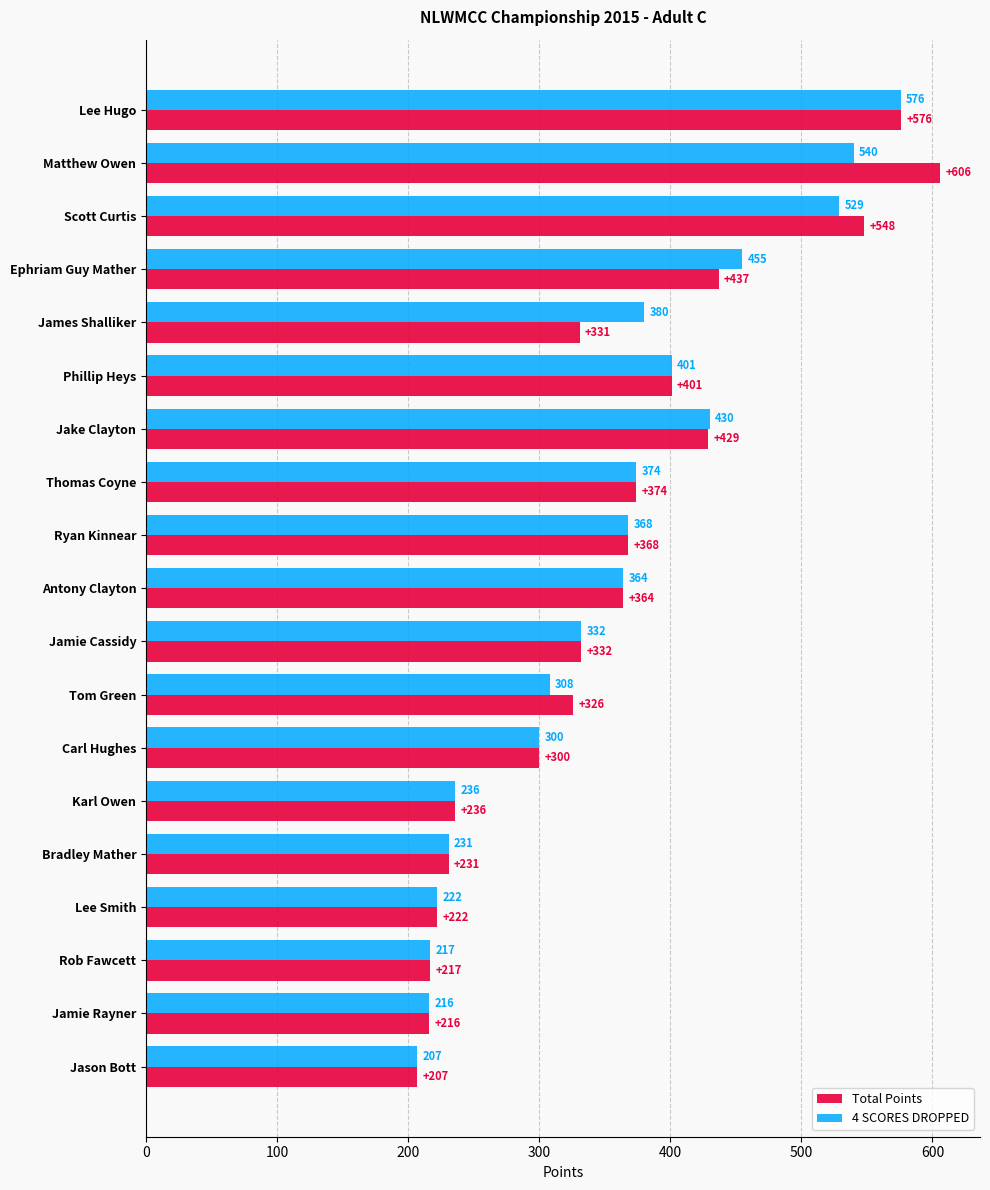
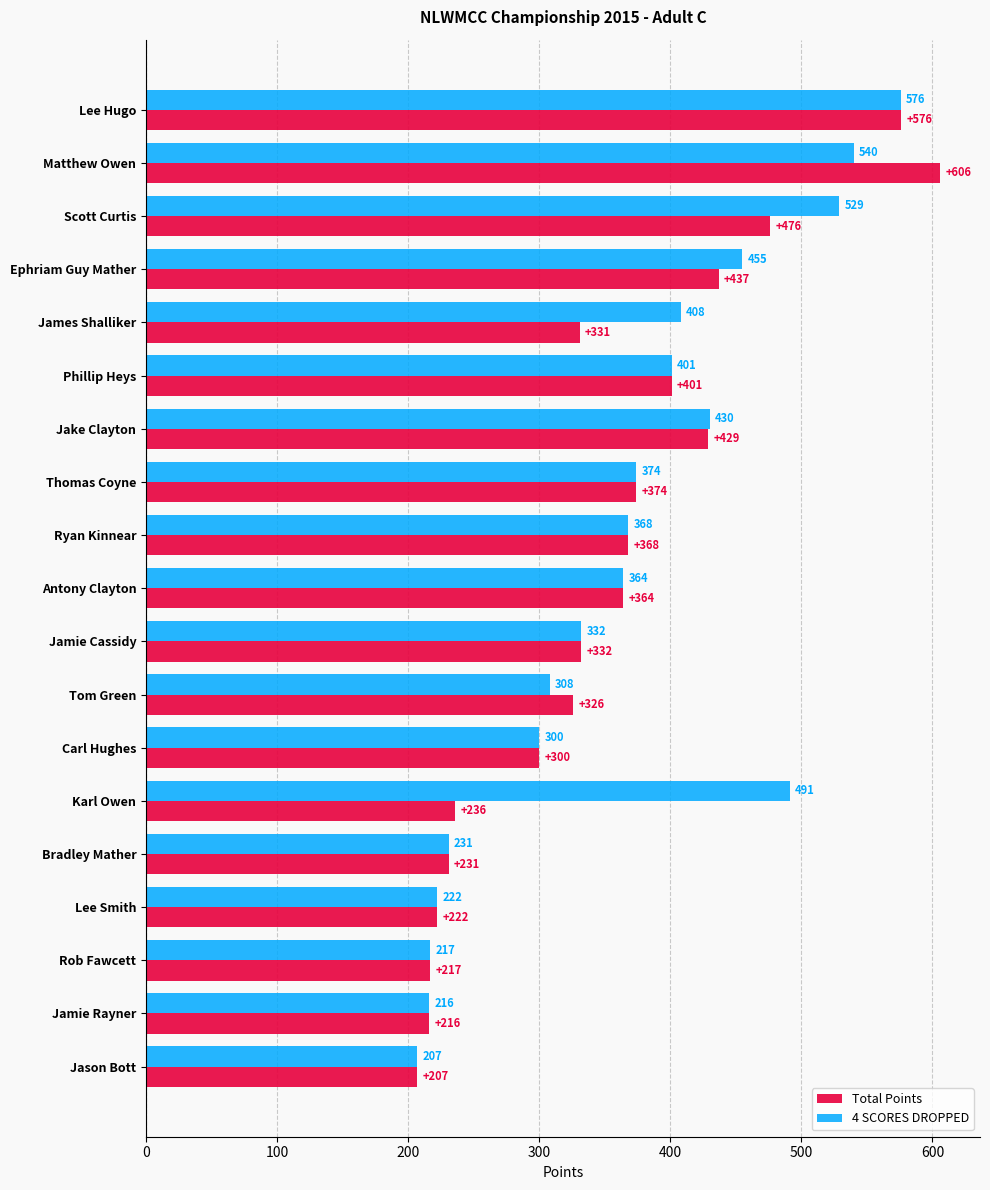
Total Points, Scott Curtis: +548 -> +476
4 SCORES DROPPED, James Shalliker: 380 -> 408
4 SCORES DROPPED, Karl Owen: 236 -> 491
